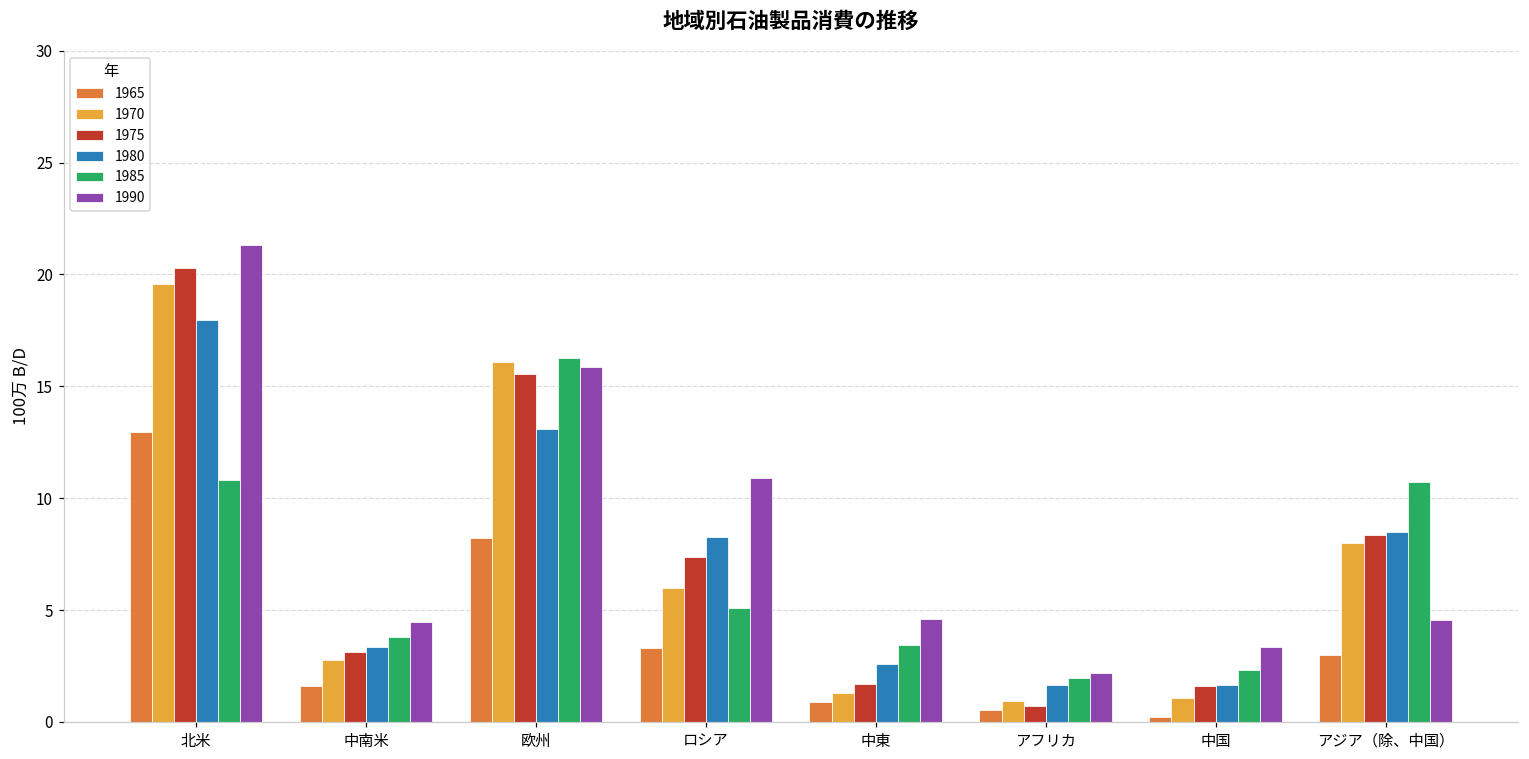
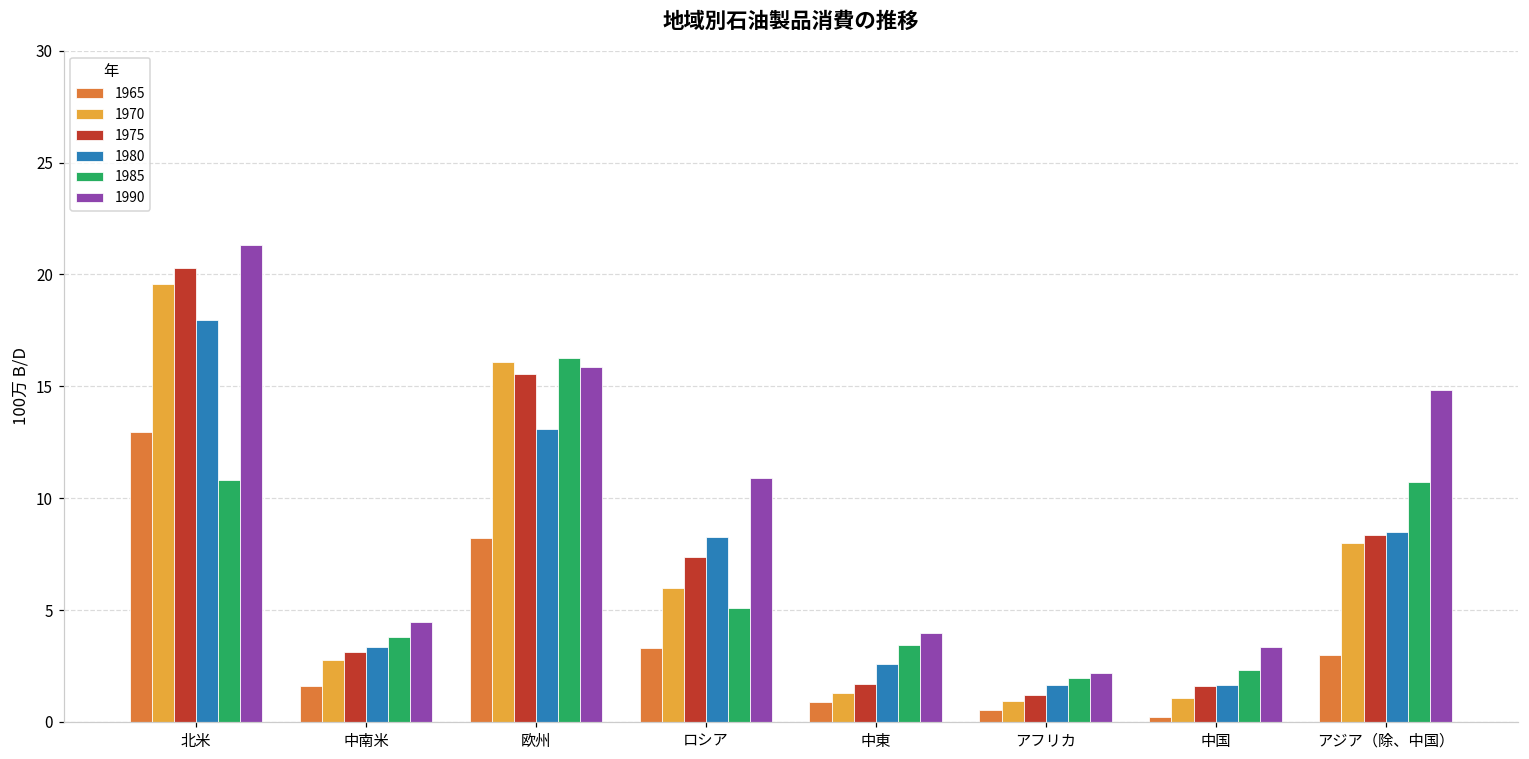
1990, 中東: 4.6 -> 4.0
1975, アフリカ: 0.7 -> 1.2
1990, アジア（除、中国）: 4.5 -> 14.8
